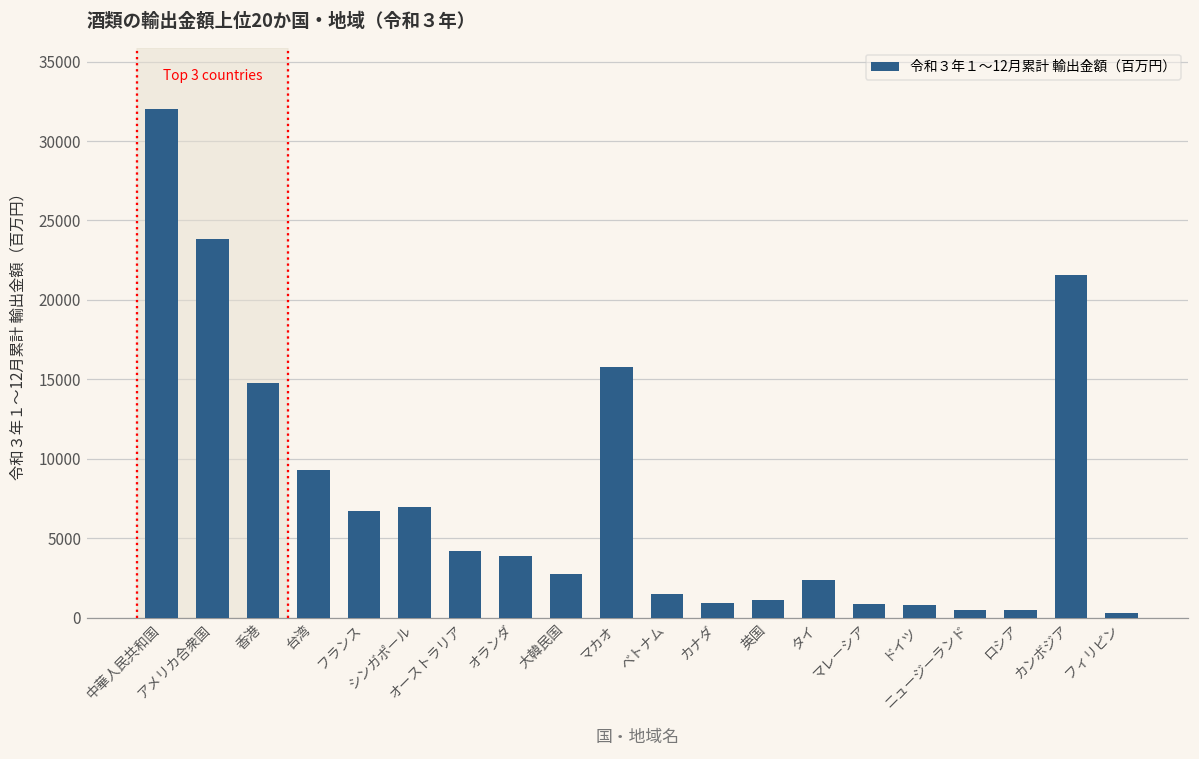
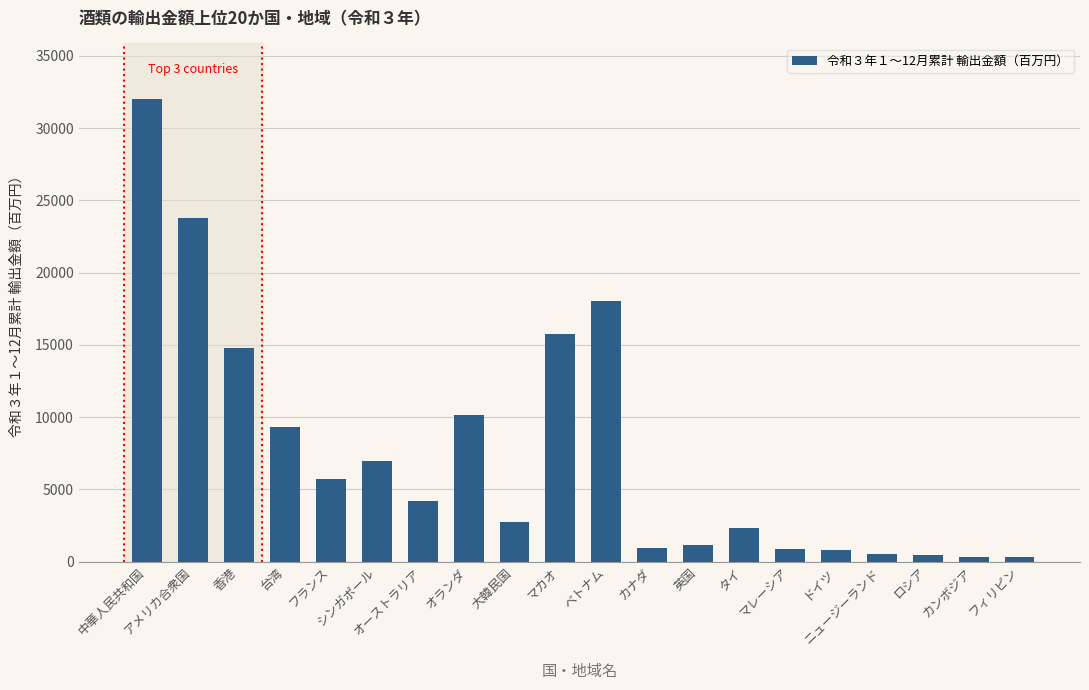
フランス: 6700 -> 5700
オランダ: 3900 -> 10100
ベトナム: 1500 -> 18000
カンボジア: 21600 -> 300
